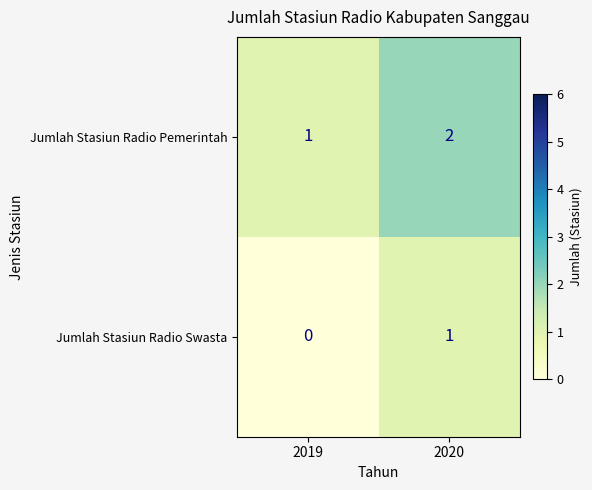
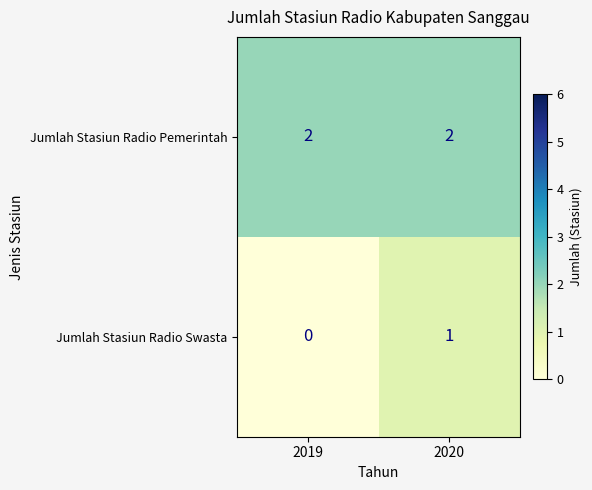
Jumlah Stasiun Radio Pemerintah, 2019: 1 -> 2
